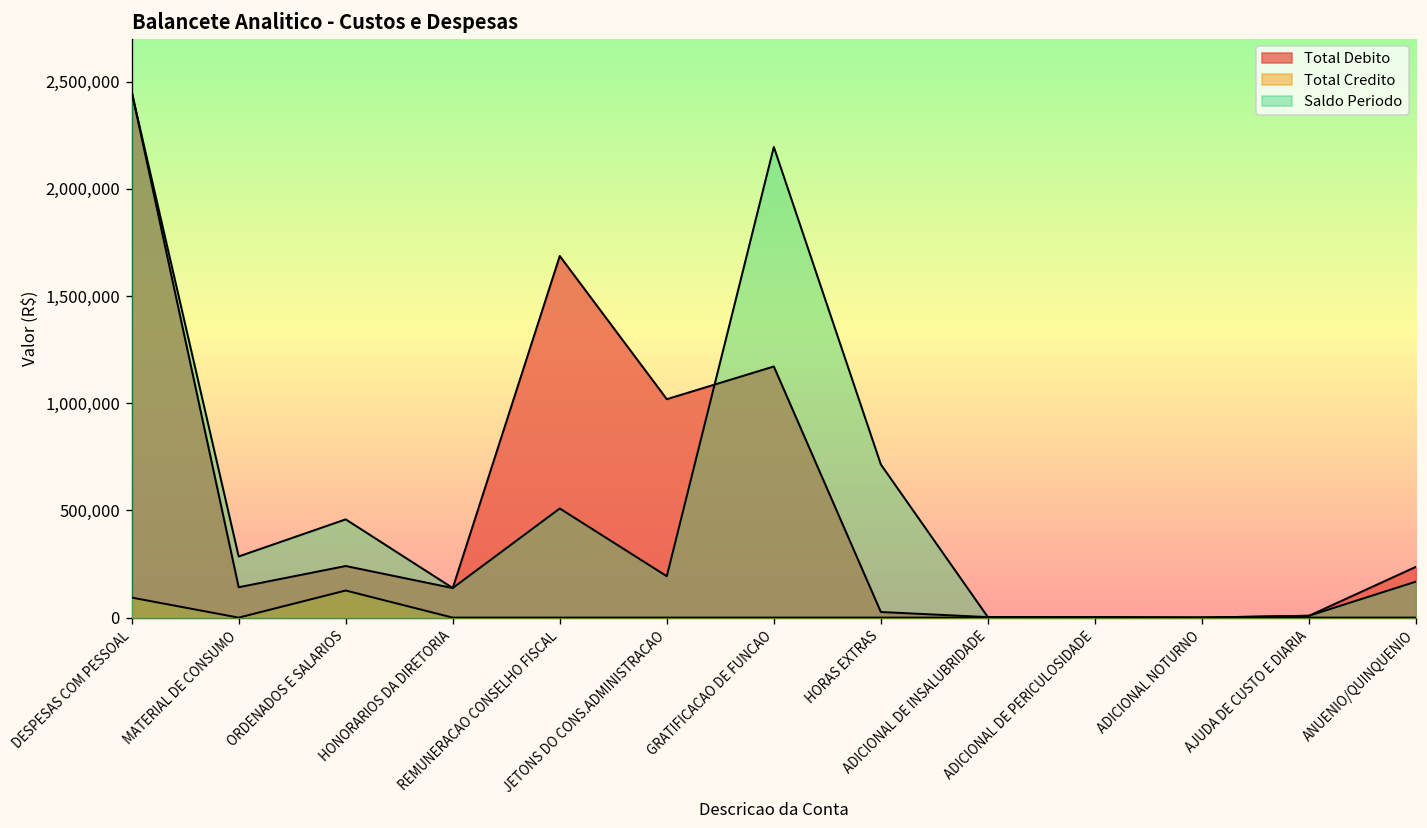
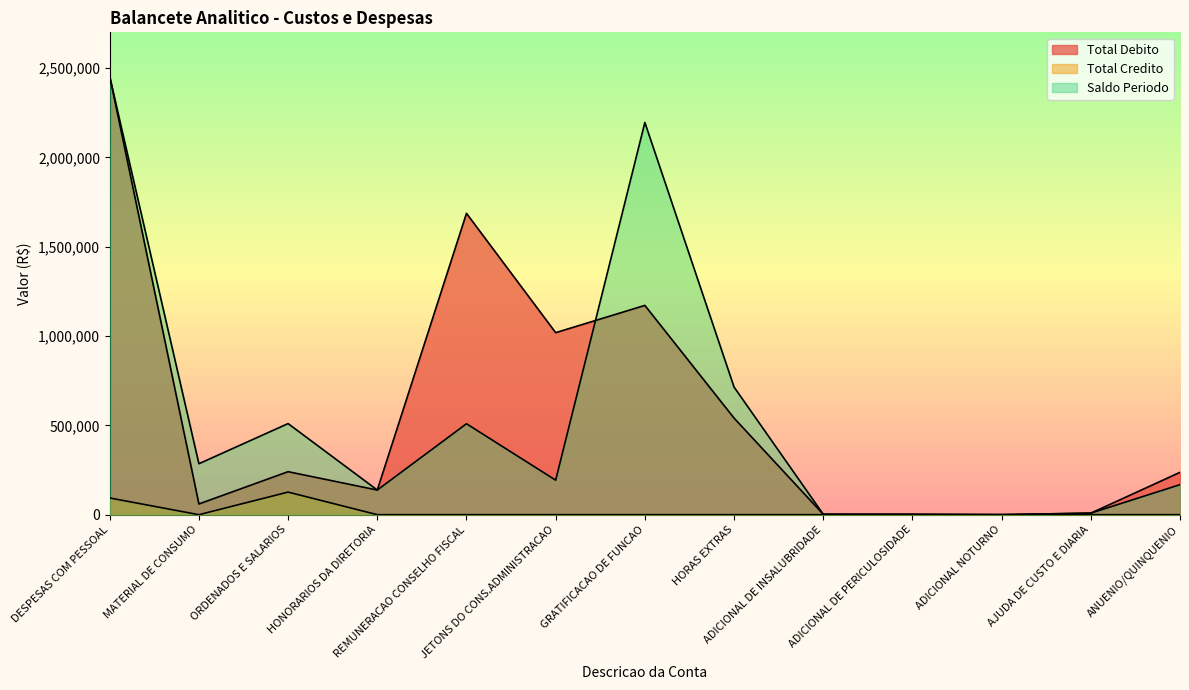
Total Debito, MATERIAL DE CONSUMO: 140,000 -> 60,000
Saldo Periodo, ORDENADOS E SALARIOS: 460,000 -> 510,000
Total Debito, HORAS EXTRAS: 30,000 -> 540,000
